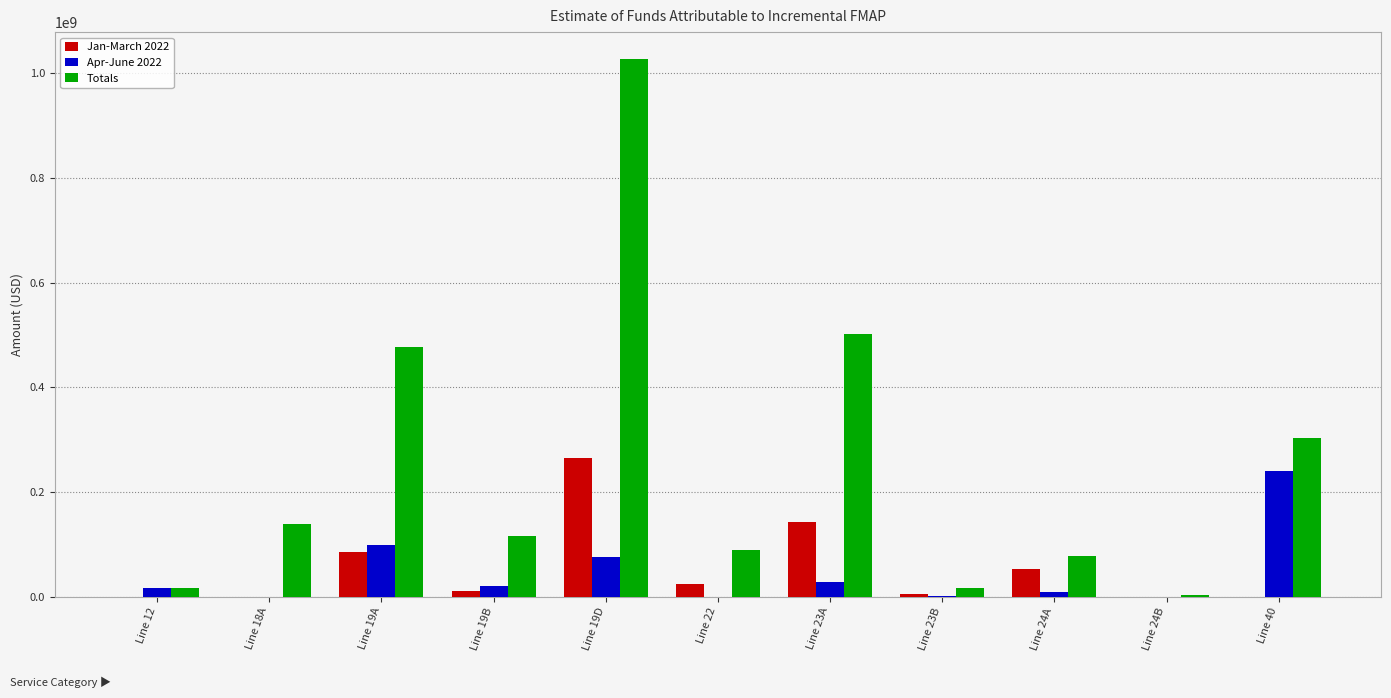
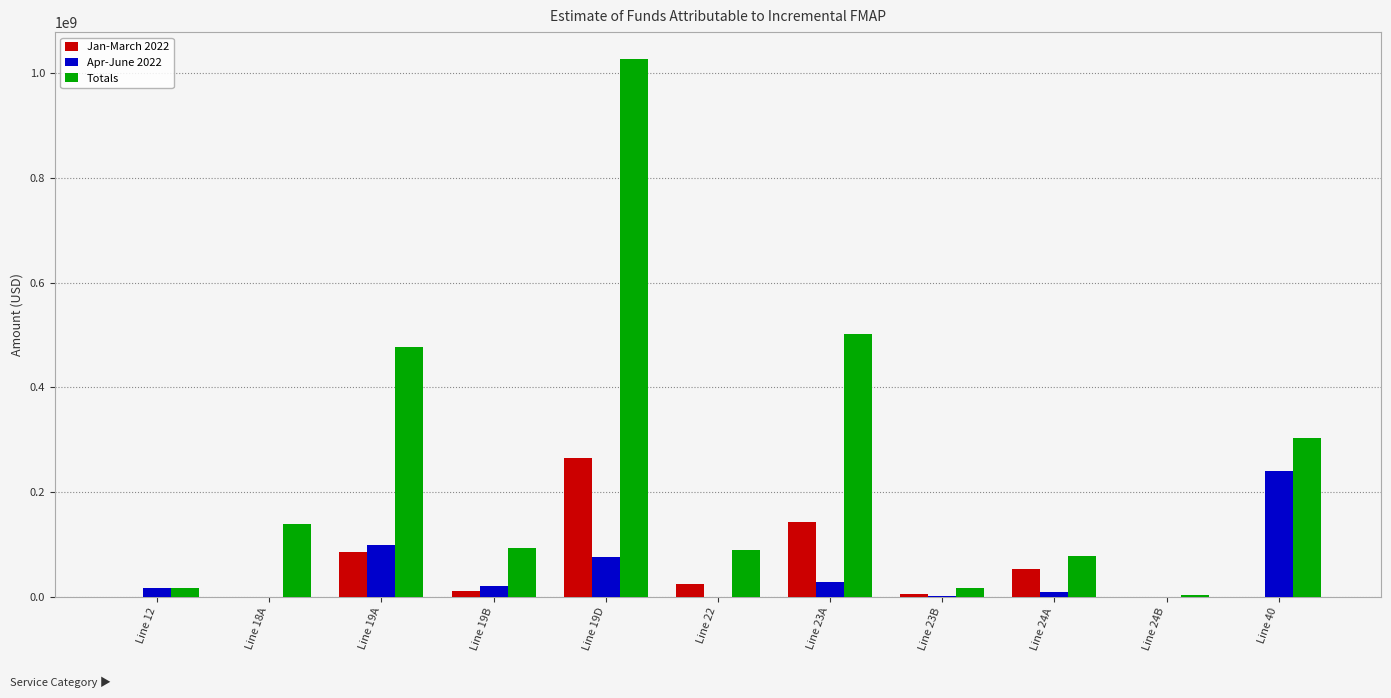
Totals, Line 19B: 120000000 -> 90000000
